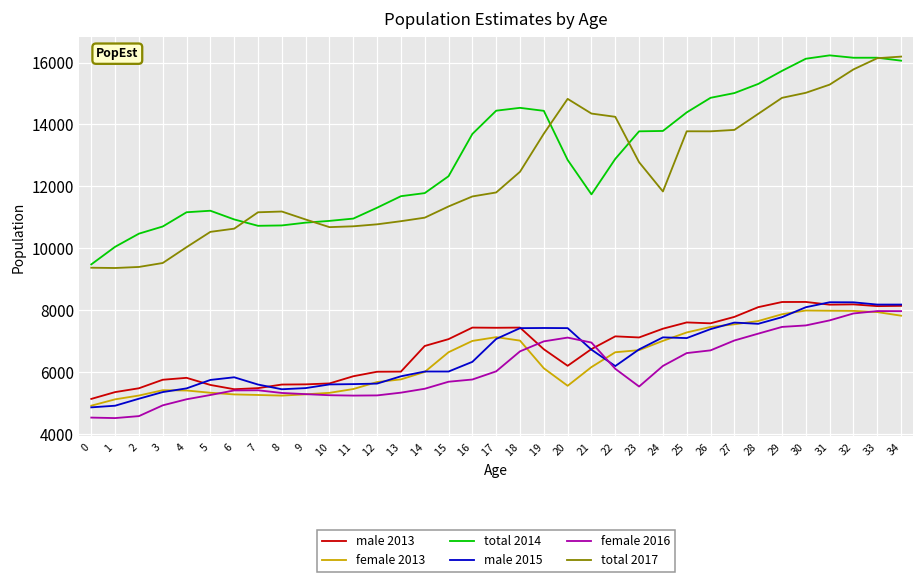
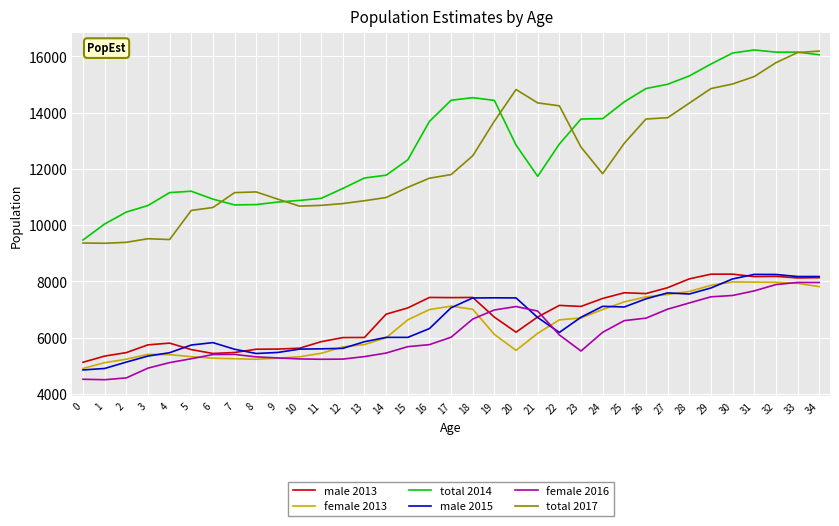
total 2017, 4: 10000 -> 9500
total 2017, 25: 13800 -> 12900
